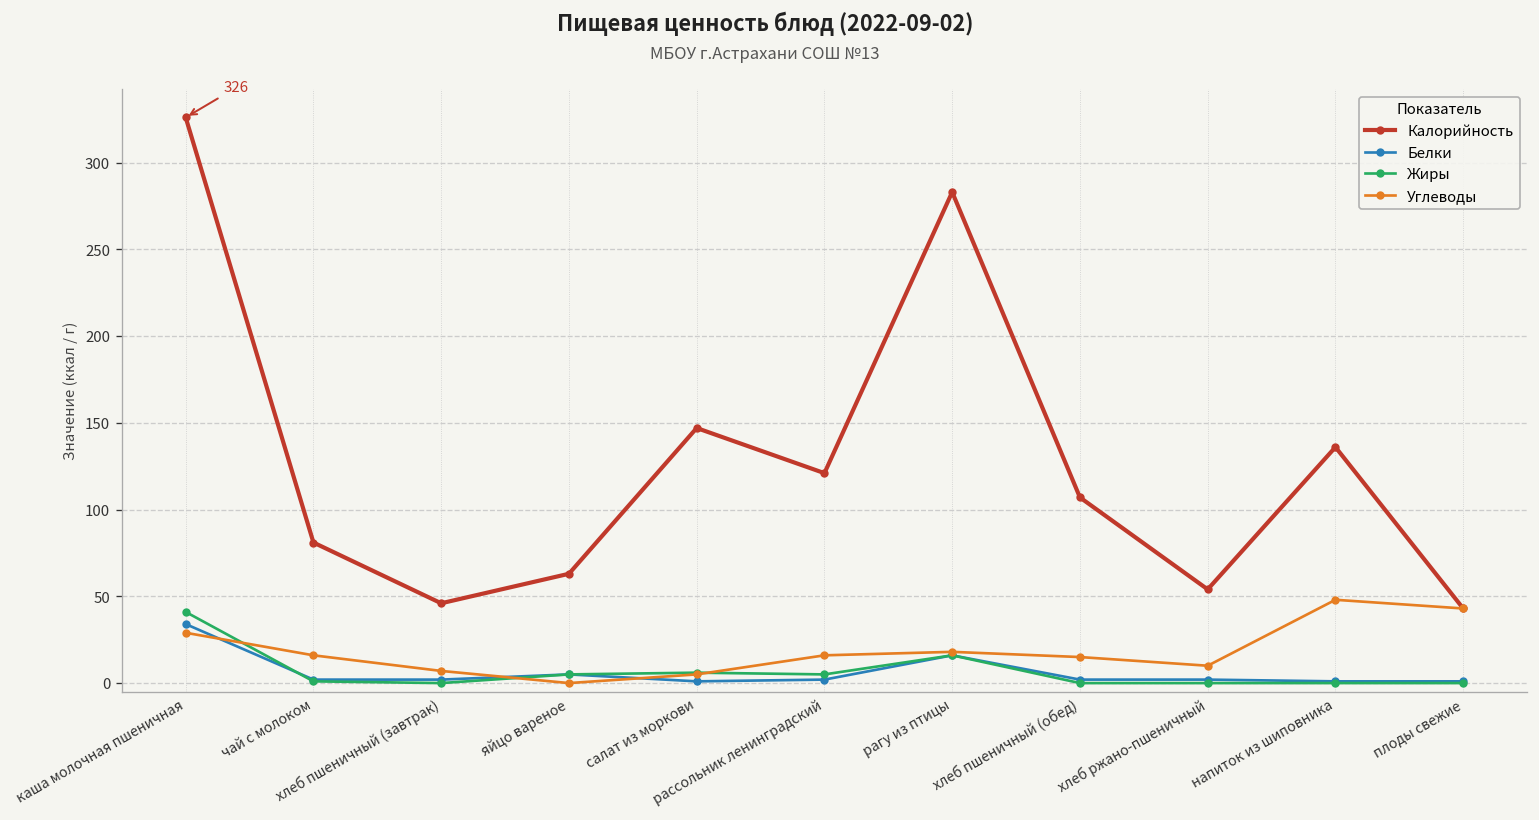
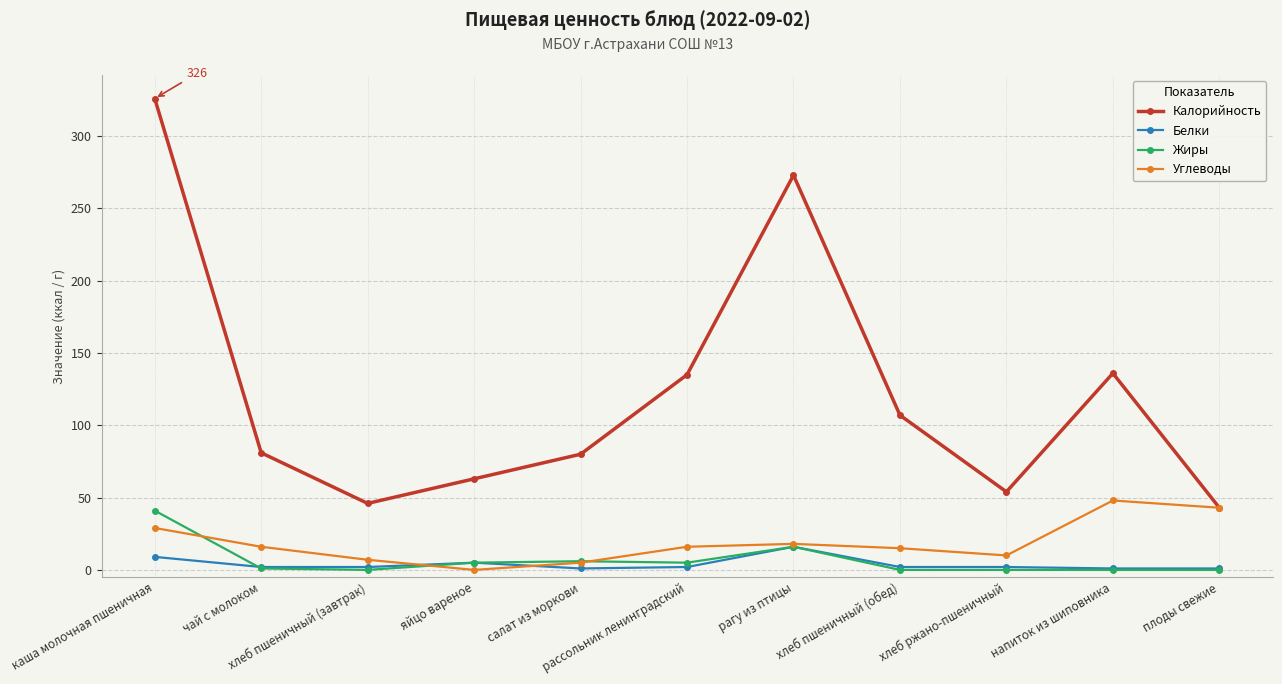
Белки, каша молочная пшеничная: 34 -> 9
Калорийность, салат из моркови: 147 -> 80
Калорийность, рассольник ленинградский: 121 -> 135
Калорийность, рагу из птицы: 283 -> 273
